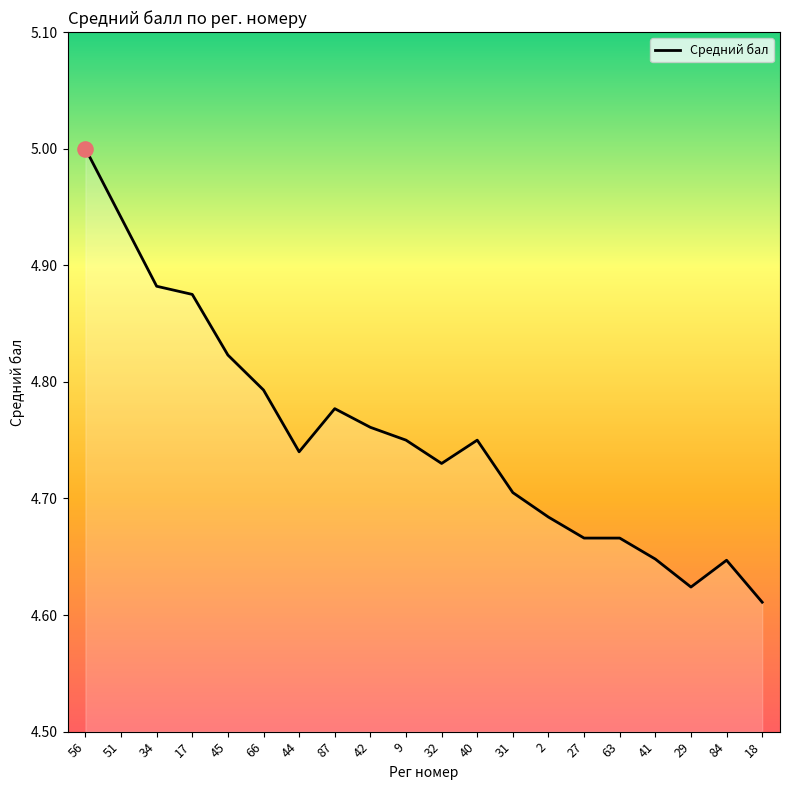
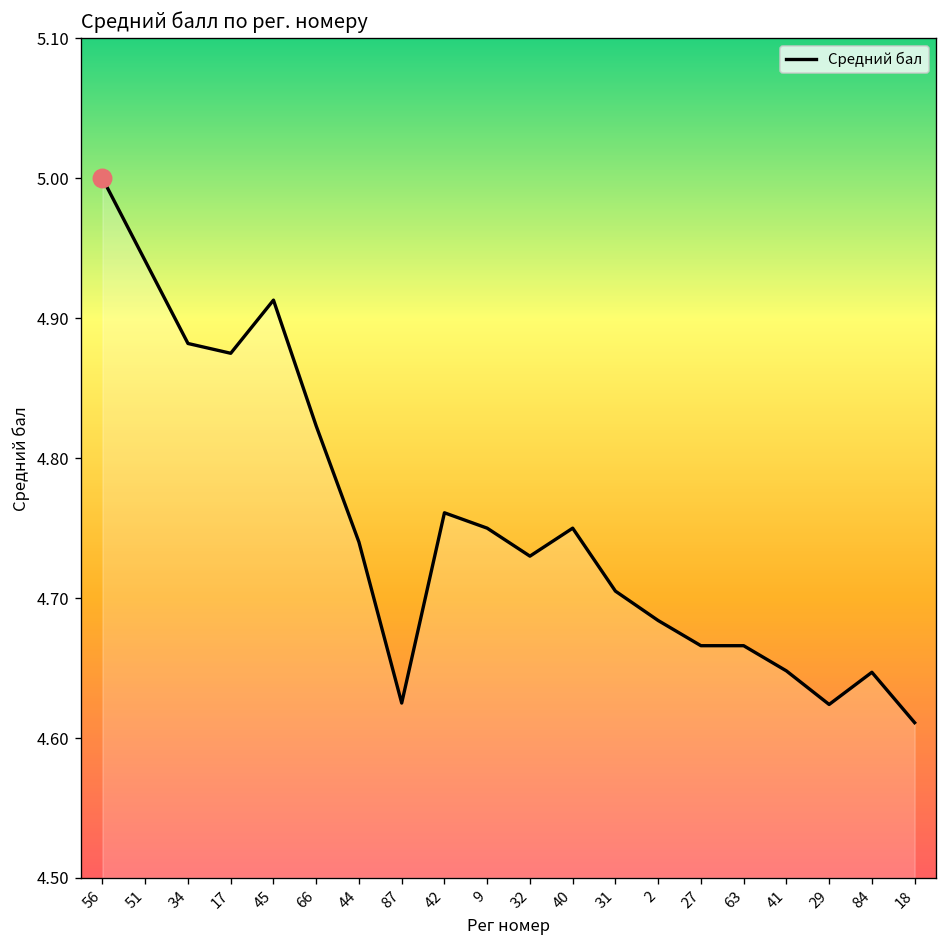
Средний бал, 45: 4.823 -> 4.913
Средний бал, 66: 4.793 -> 4.823
Средний бал, 87: 4.777 -> 4.625
